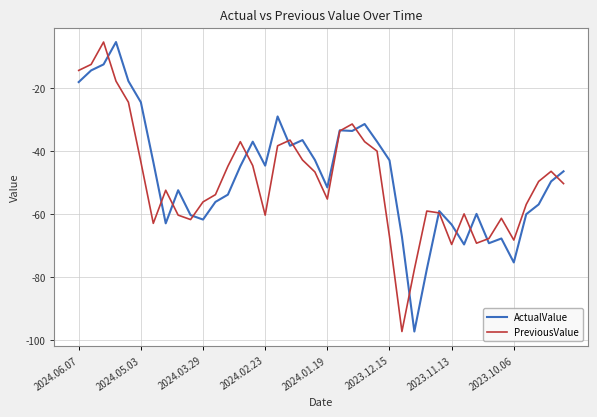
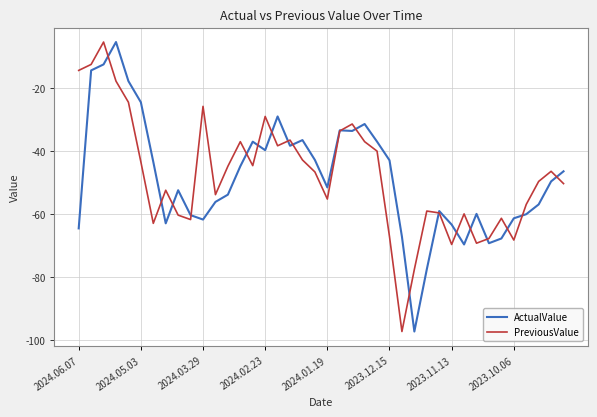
ActualValue, 2024.06.07: -18 -> -65
PreviousValue, 2024.03.29: -56 -> -26
ActualValue, 2024.02.23: -45 -> -40
PreviousValue, 2024.02.23: -60 -> -29
ActualValue, 2023.10.06: -75 -> -61
